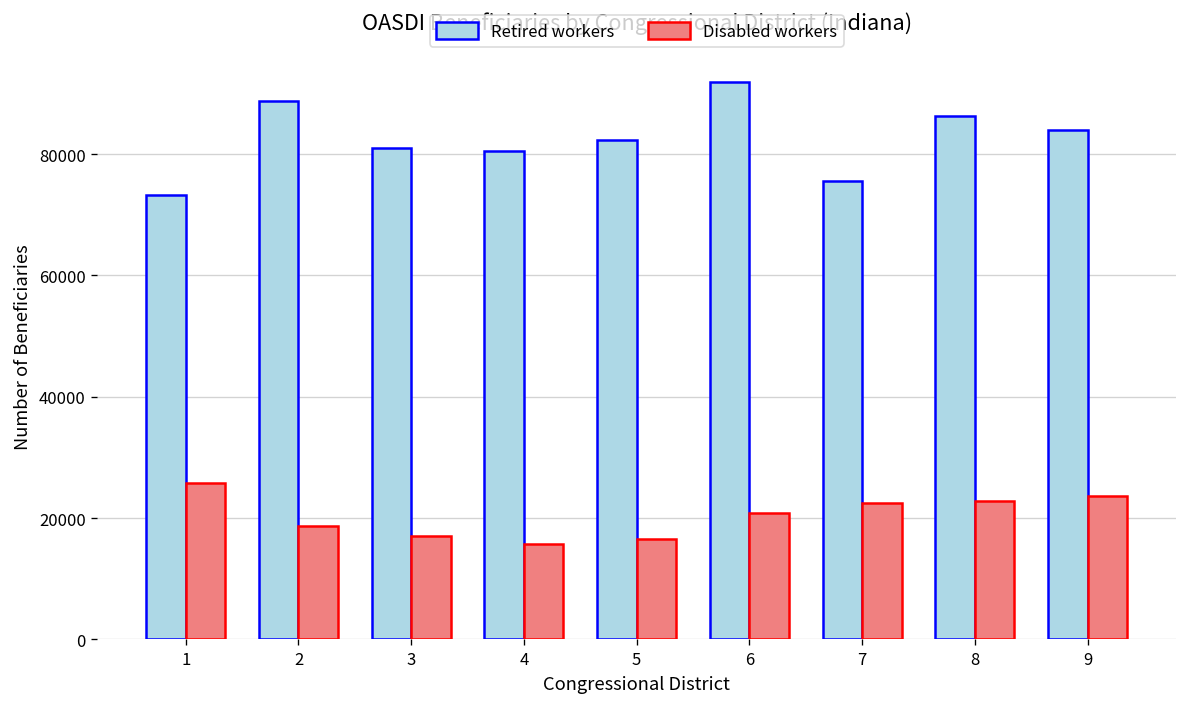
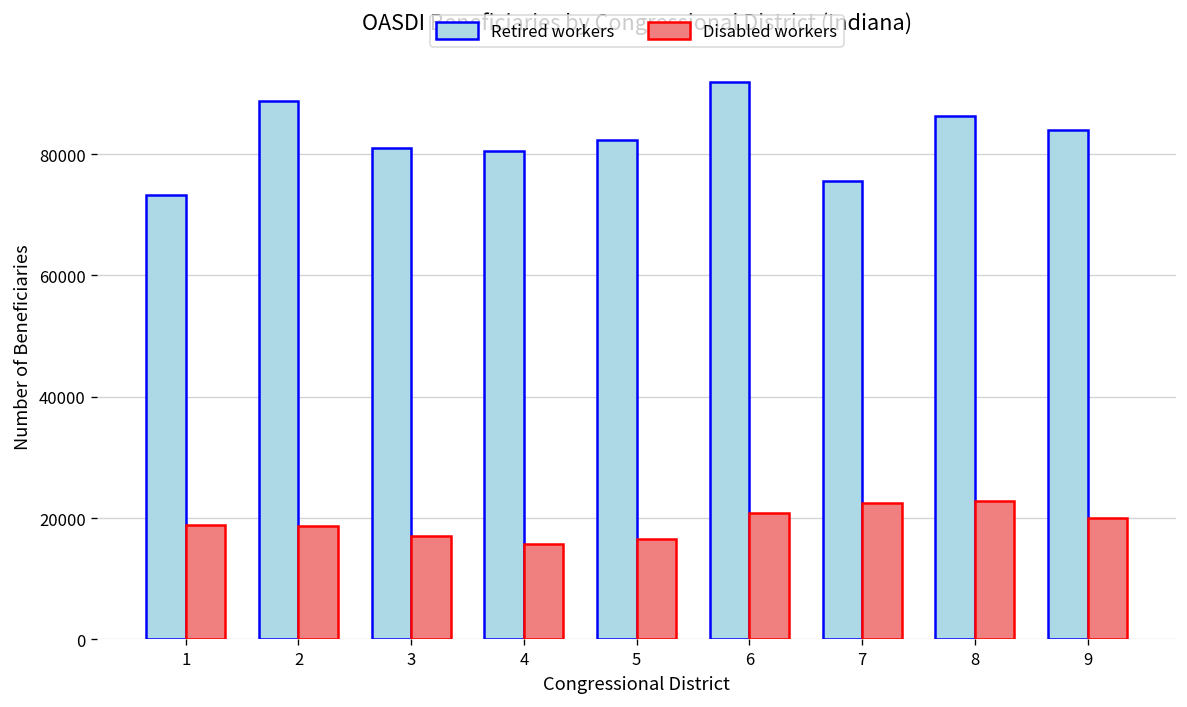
Disabled workers, 1: 26000 -> 19000
Disabled workers, 9: 24000 -> 20000
